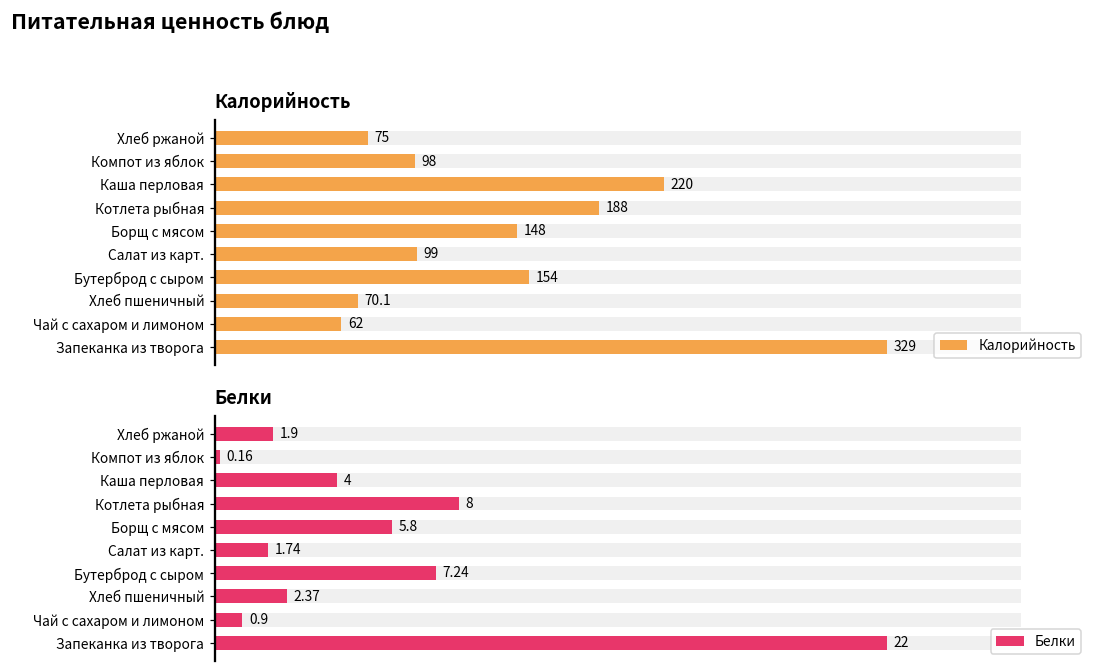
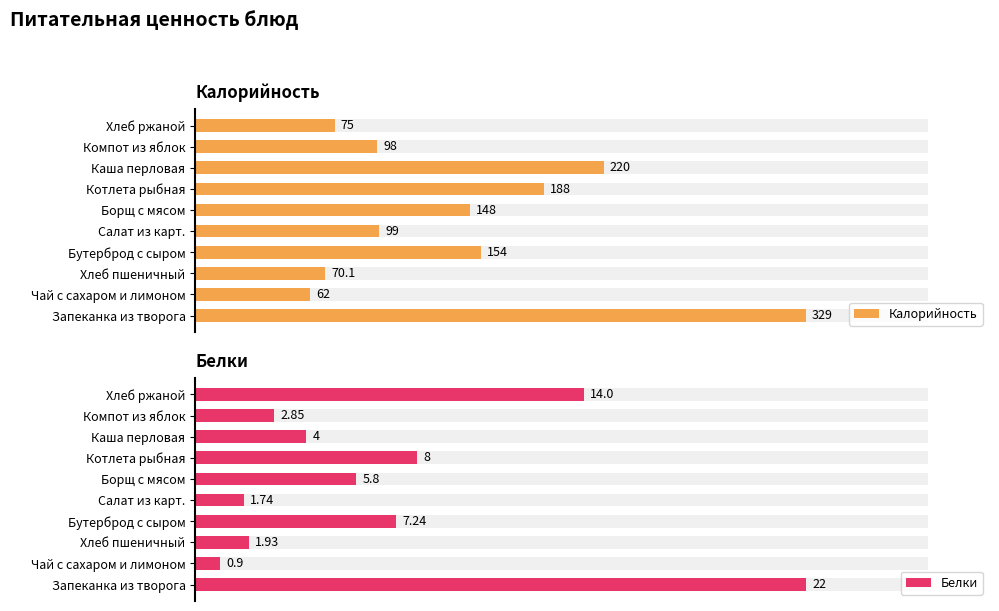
Белки, Белки, Хлеб ржаной: 1.9 -> 14.0
Белки, Белки, Компот из яблок: 0.16 -> 2.85
Белки, Белки, Хлеб пшеничный: 2.37 -> 1.93
